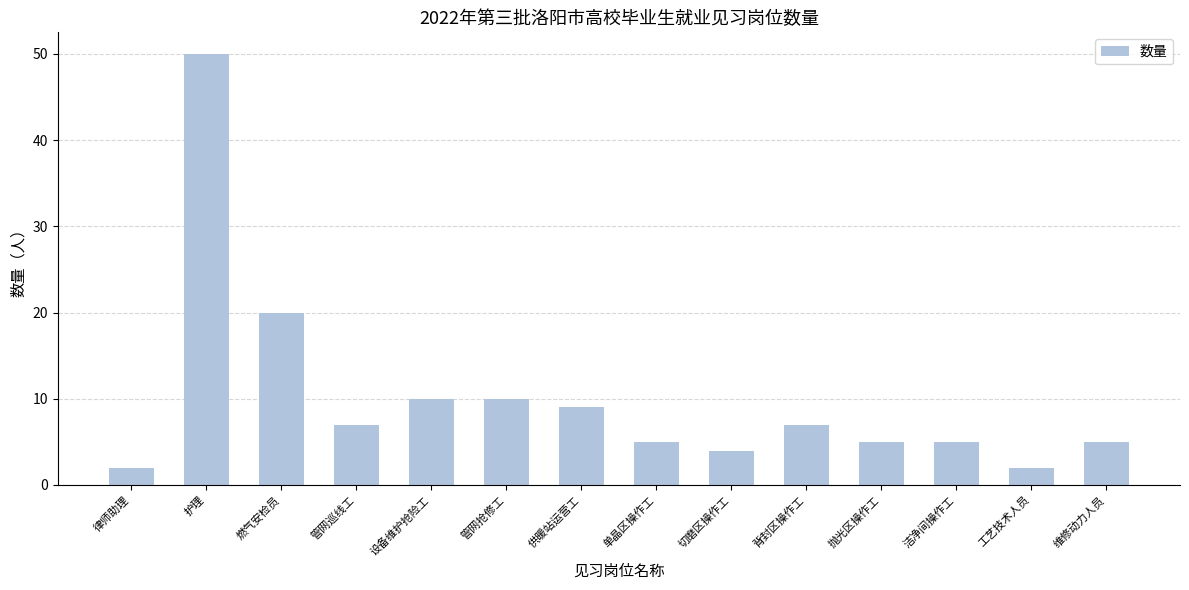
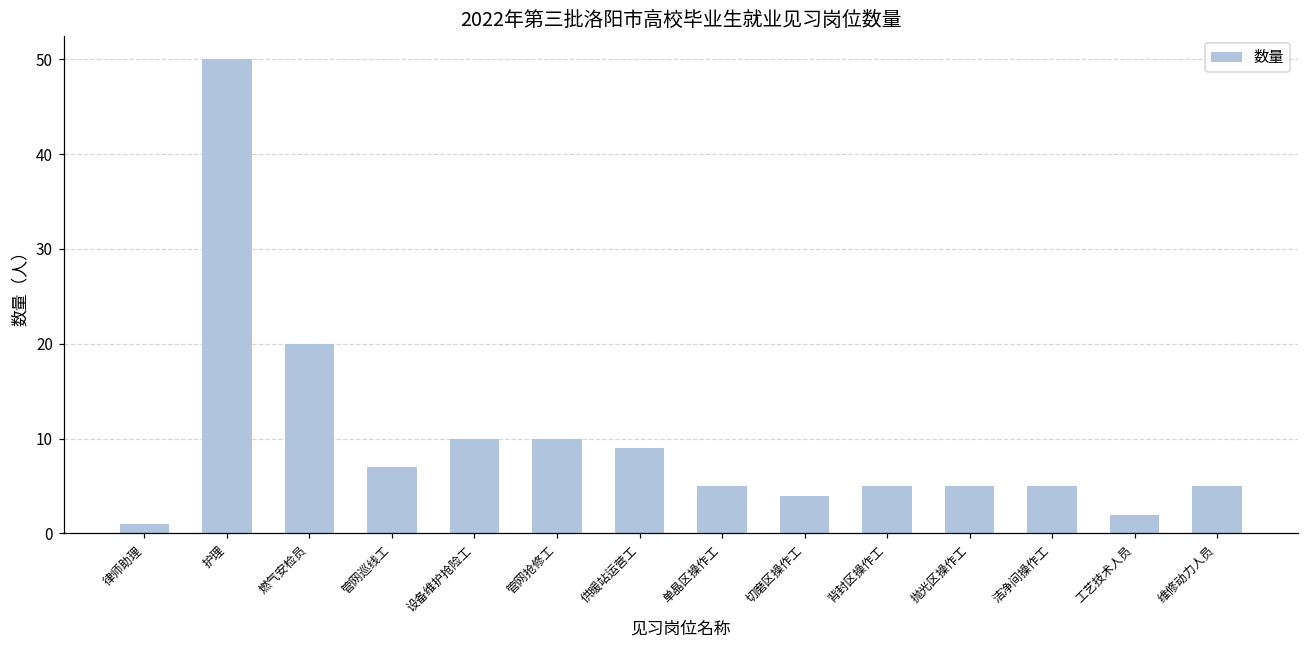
律师助理: 2 -> 1
背封区操作工: 7 -> 5
